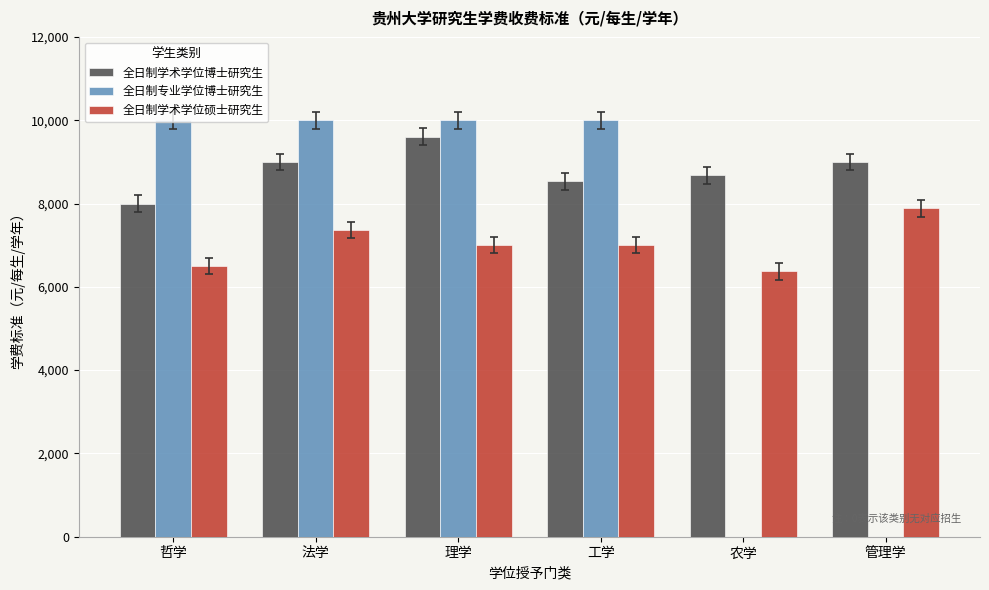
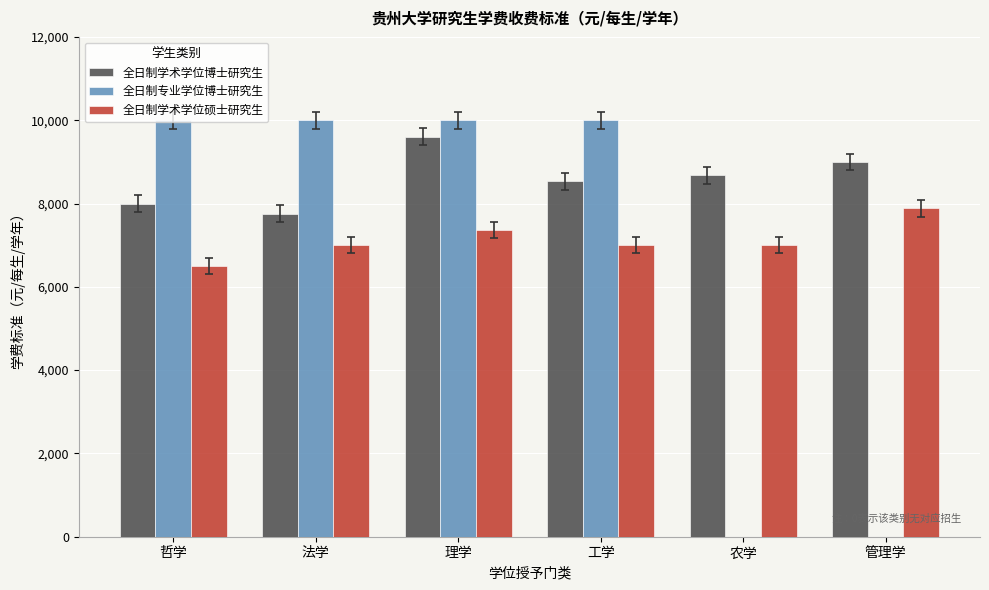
全日制学术学位博士研究生, 法学: 9,000 -> 7,800
全日制学术学位硕士研究生, 法学: 7,400 -> 7,000
全日制学术学位硕士研究生, 理学: 7,000 -> 7,400
全日制学术学位硕士研究生, 农学: 6,400 -> 7,000
